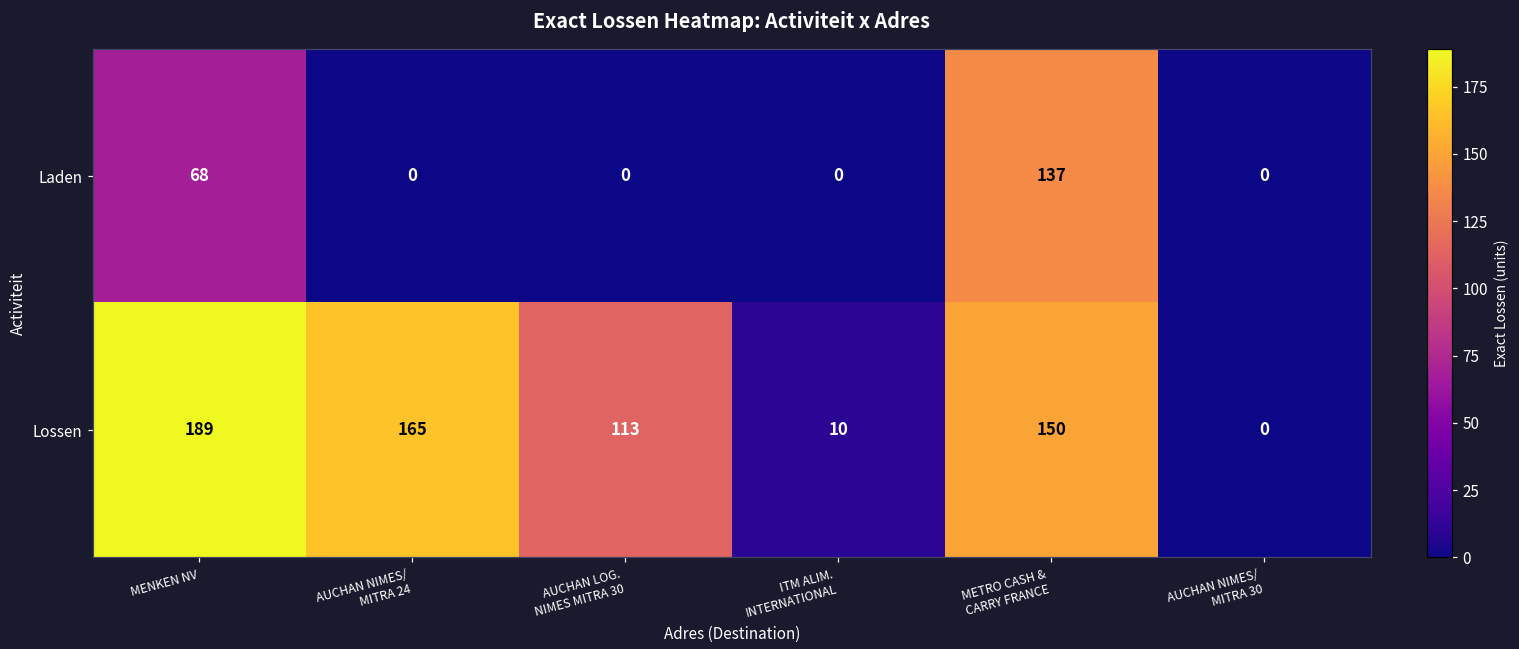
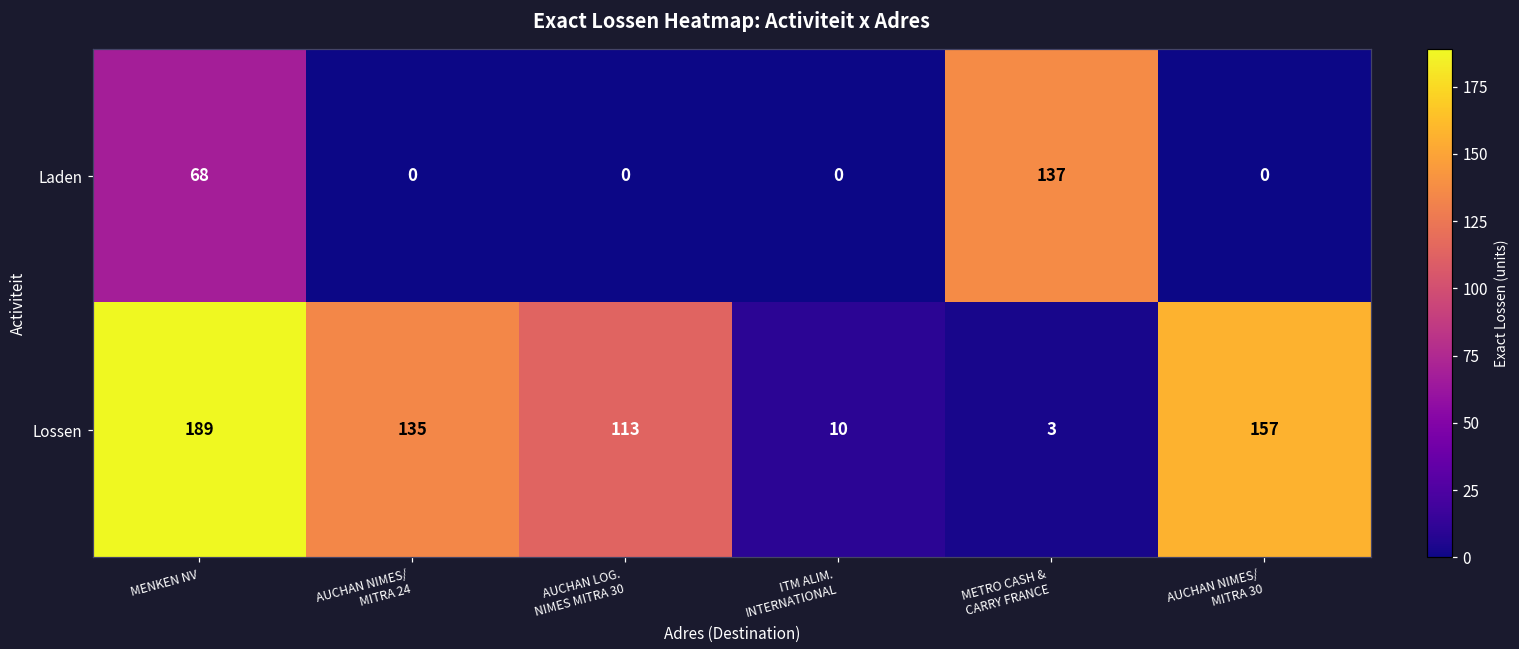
Lossen, AUCHAN NIMES/ MITRA 24: 165 -> 135
Lossen, METRO CASH & CARRY FRANCE: 150 -> 3
Lossen, AUCHAN NIMES/ MITRA 30: 0 -> 157
